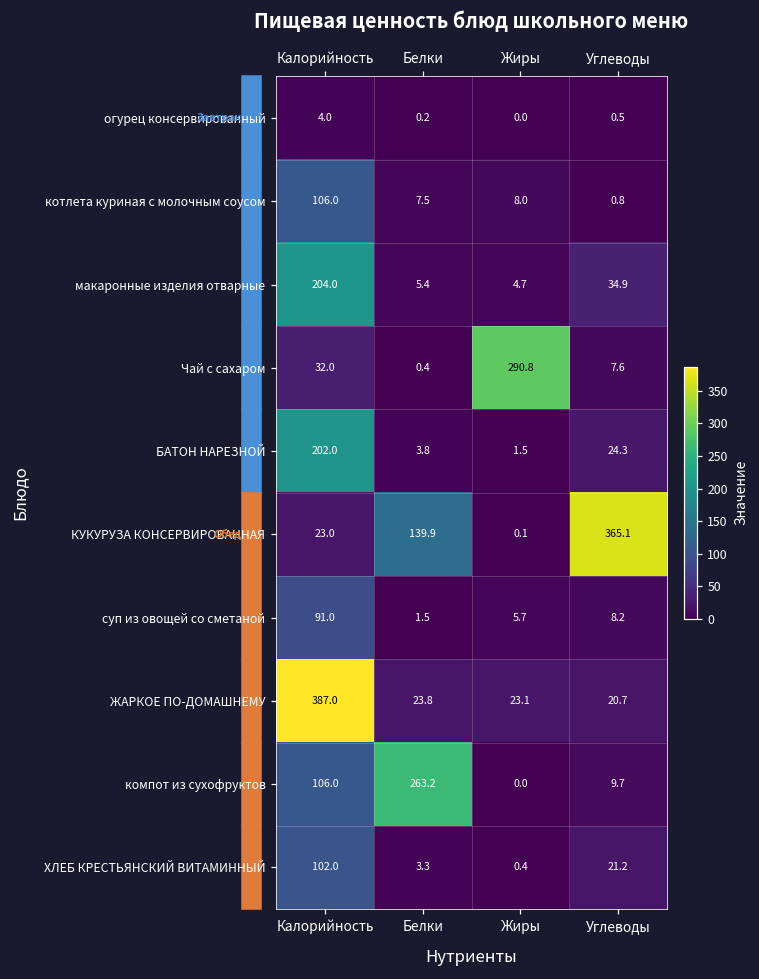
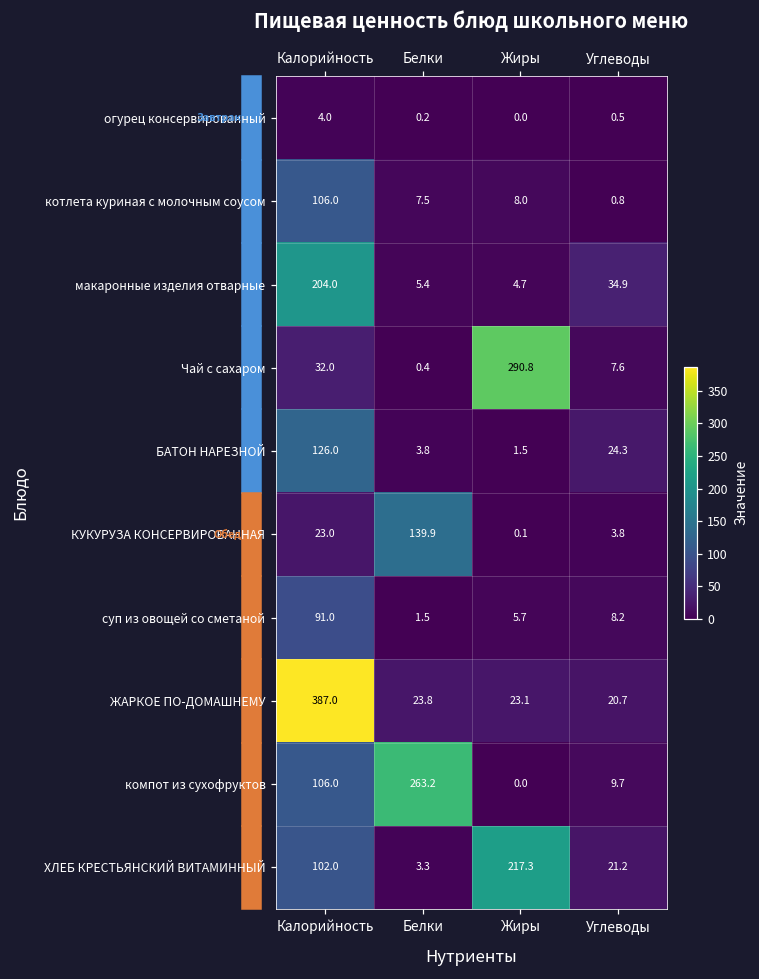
БАТОН НАРЕЗНОЙ, Калорийность: 202.0 -> 126.0
КУКУРУЗА КОНСЕРВИРОВАННАЯ, Углеводы: 365.1 -> 3.8
ХЛЕБ КРЕСТЬЯНСКИЙ ВИТАМИННЫЙ, Жиры: 0.4 -> 217.3
